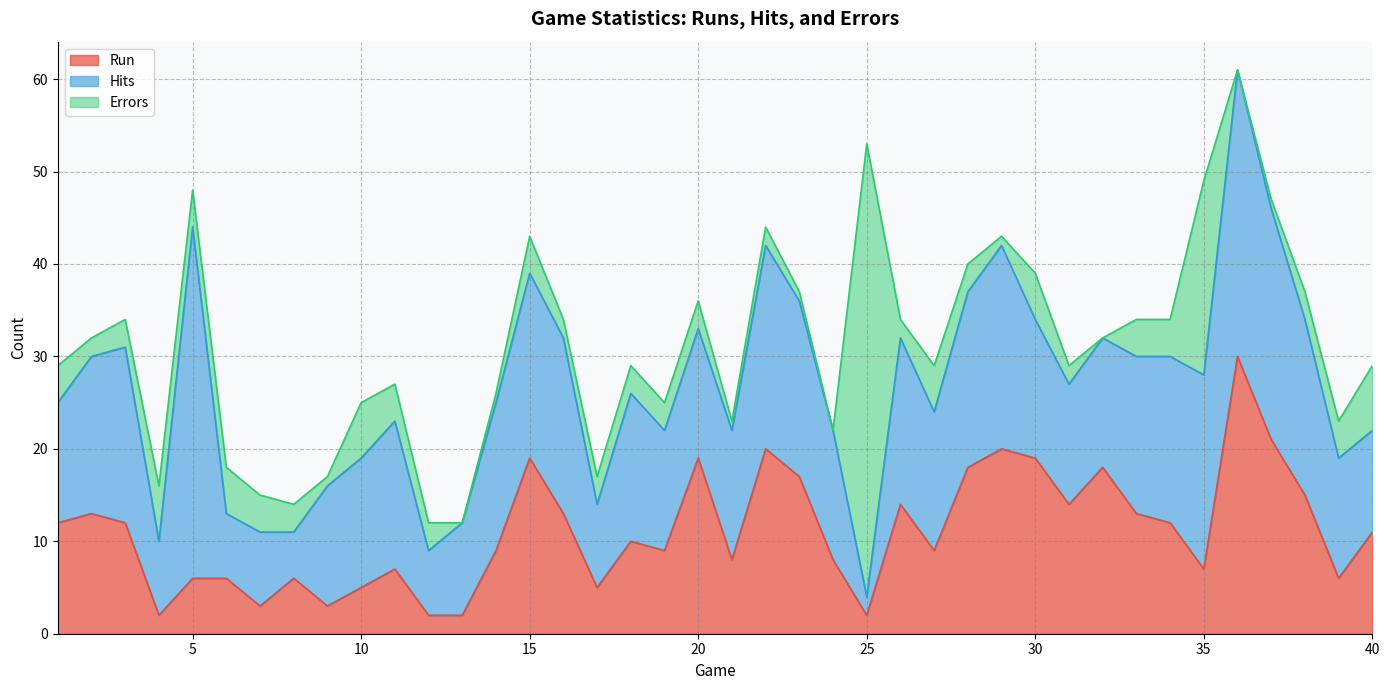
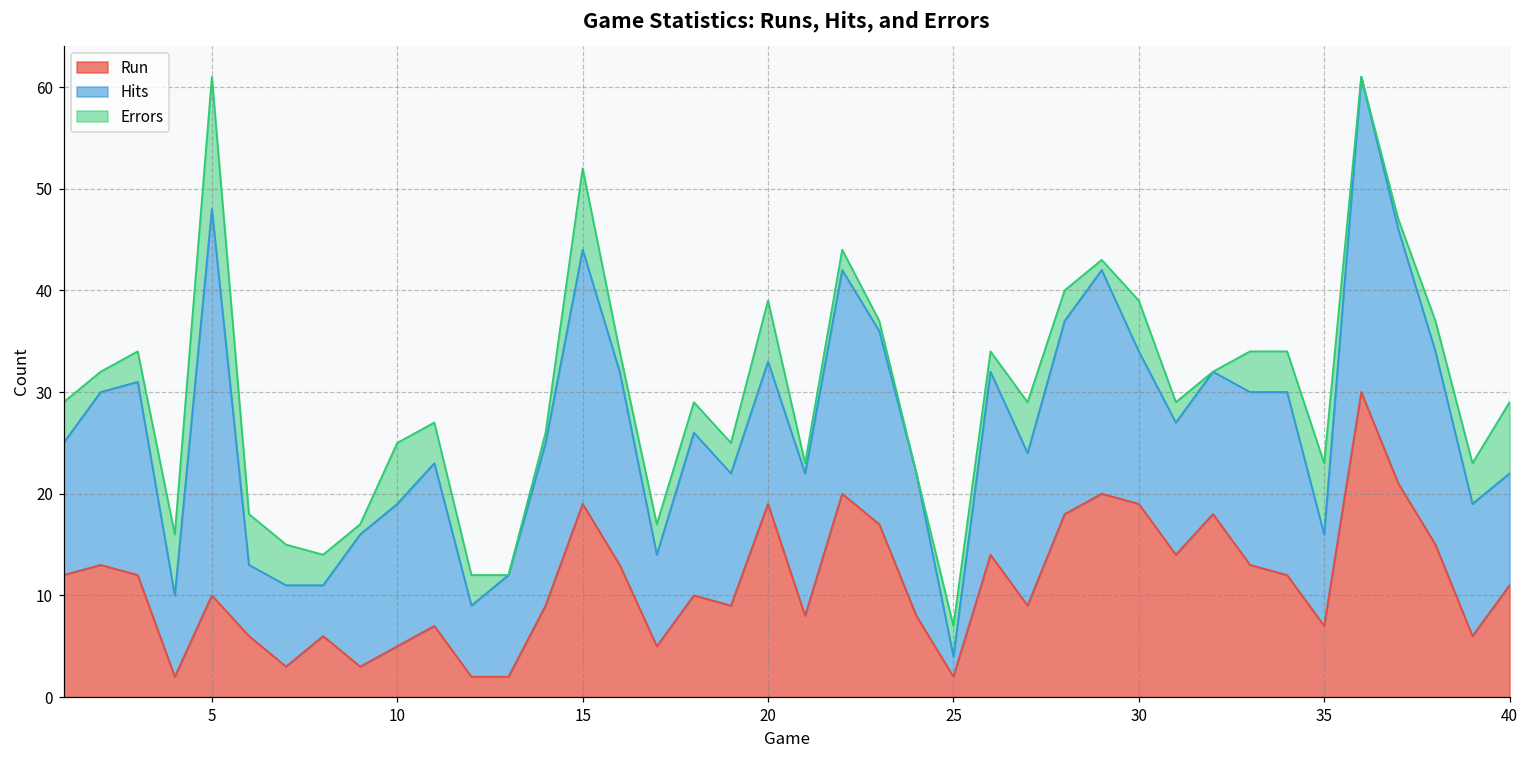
Run, 5: 6 -> 10
Errors, 5: 4 -> 13
Hits, 15: 20 -> 25
Errors, 15: 4 -> 8
Errors, 20: 3 -> 6
Errors, 25: 49 -> 3
Hits, 35: 21 -> 9
Errors, 35: 21 -> 7
